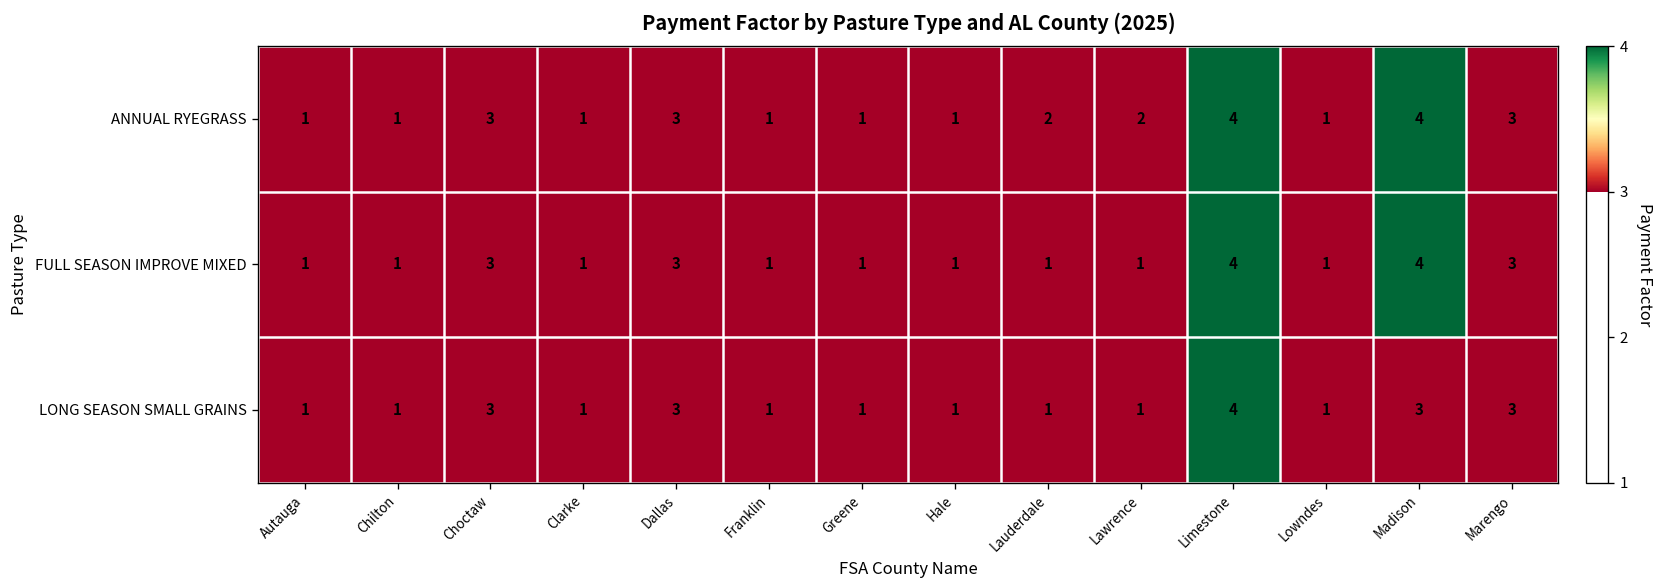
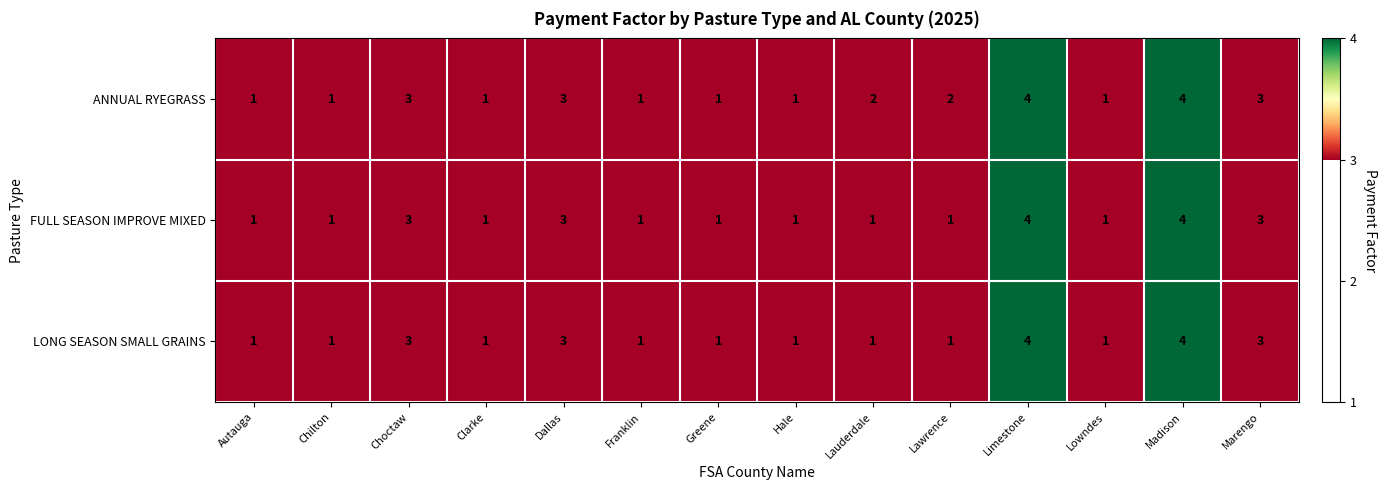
LONG SEASON SMALL GRAINS, Madison: 3 -> 4
